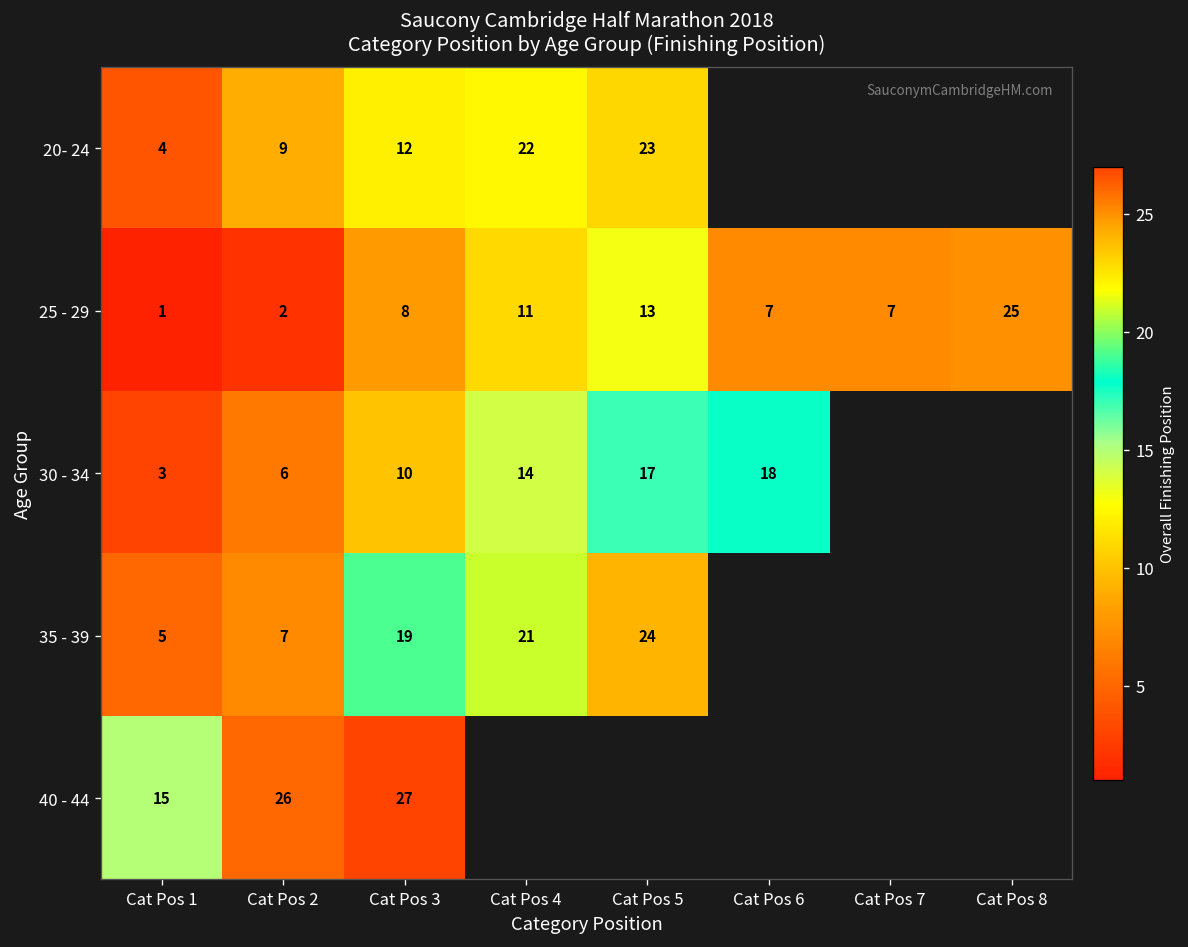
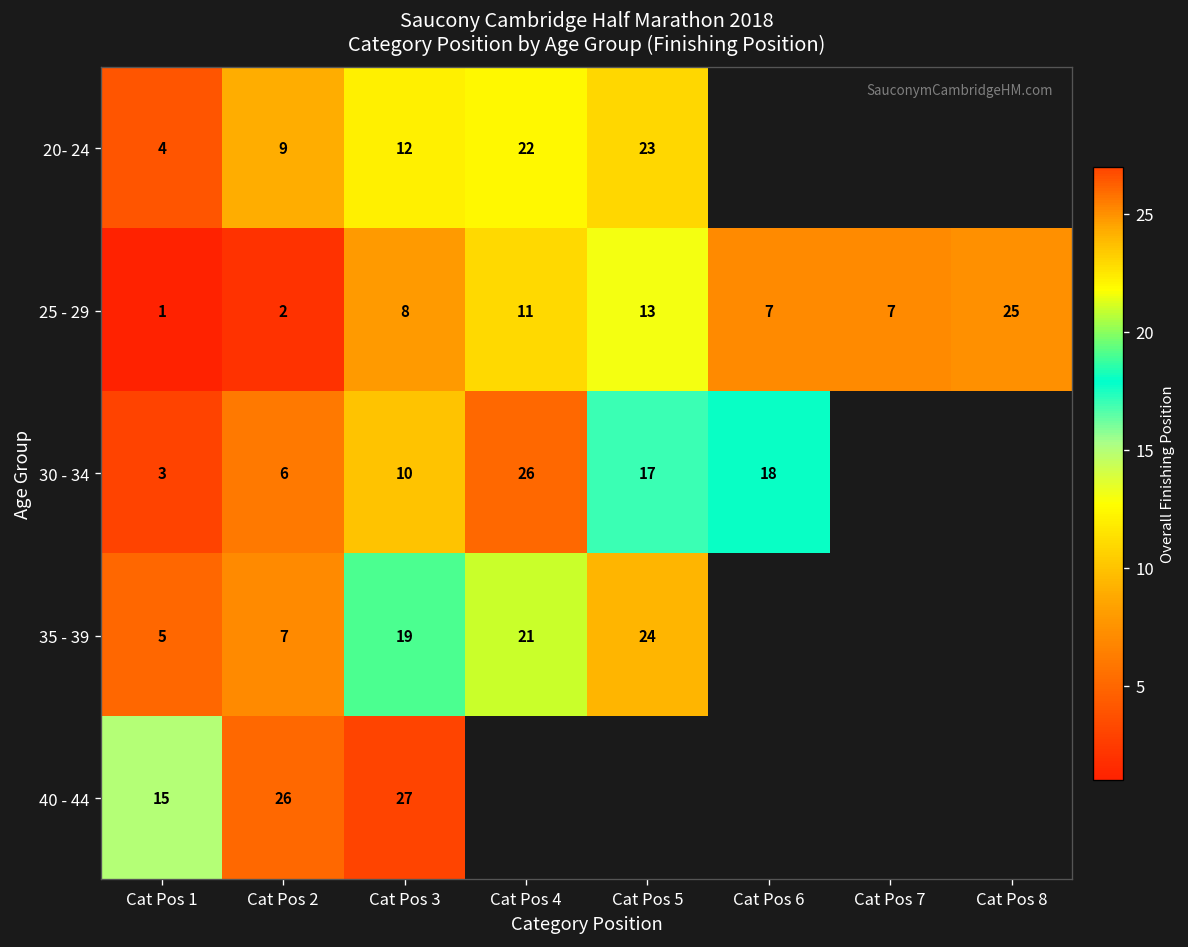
30 - 34, Cat Pos 4: 14 -> 26
